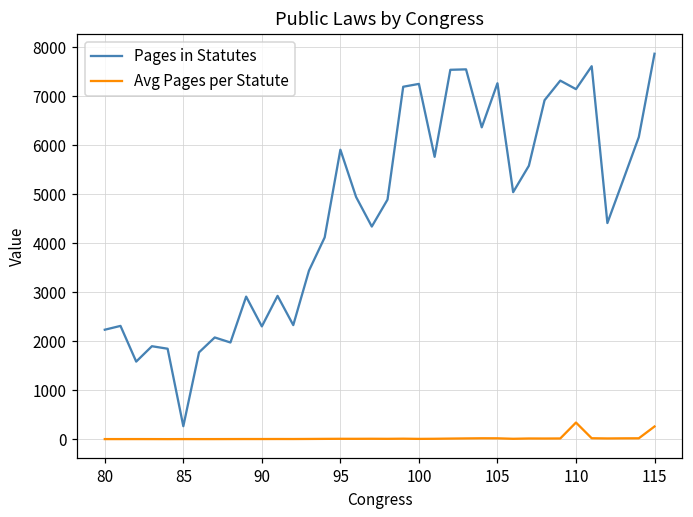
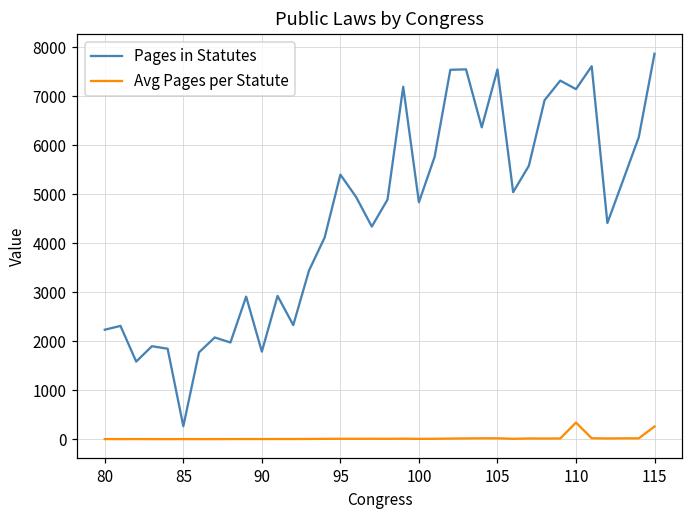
Pages in Statutes, 90: 2300 -> 1800
Pages in Statutes, 95: 5900 -> 5400
Pages in Statutes, 100: 7300 -> 4800
Pages in Statutes, 105: 7300 -> 7600
